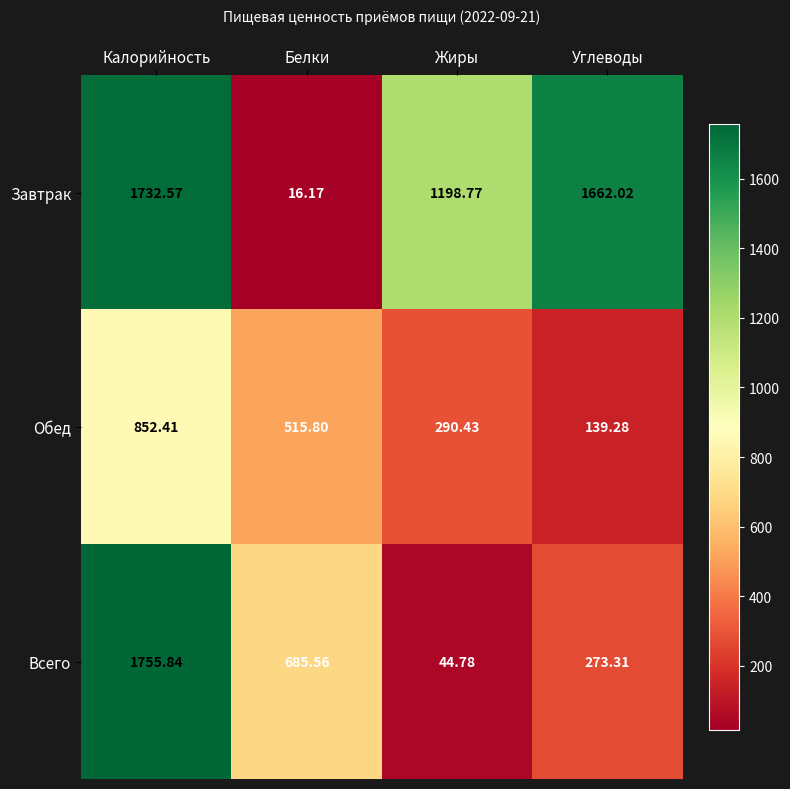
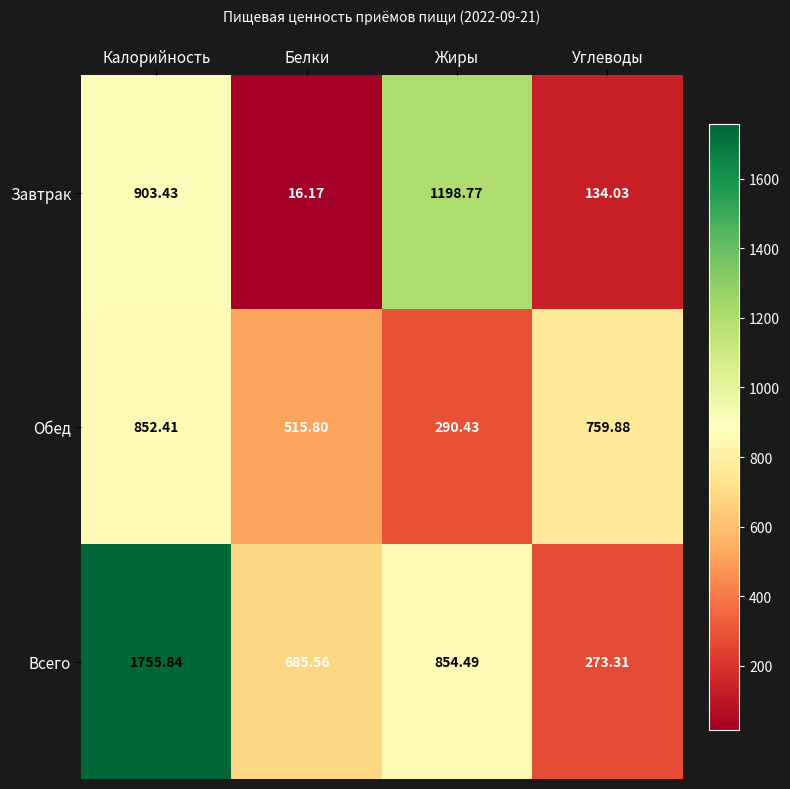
Завтрак, Калорийность: 1732.57 -> 903.43
Завтрак, Углеводы: 1662.02 -> 134.03
Обед, Углеводы: 139.28 -> 759.88
Всего, Жиры: 44.78 -> 854.49
